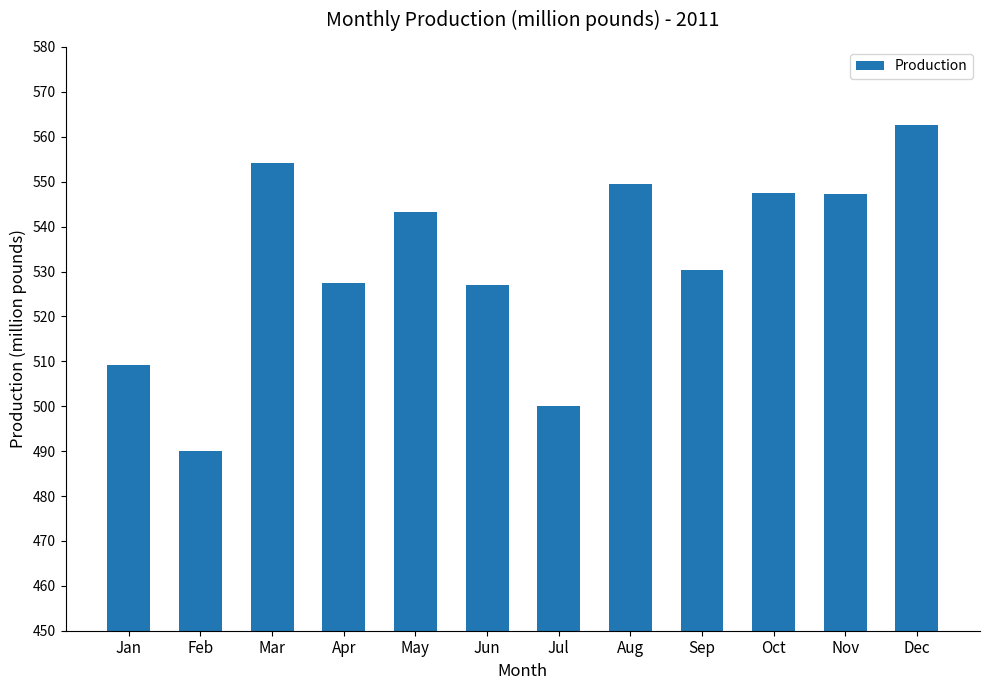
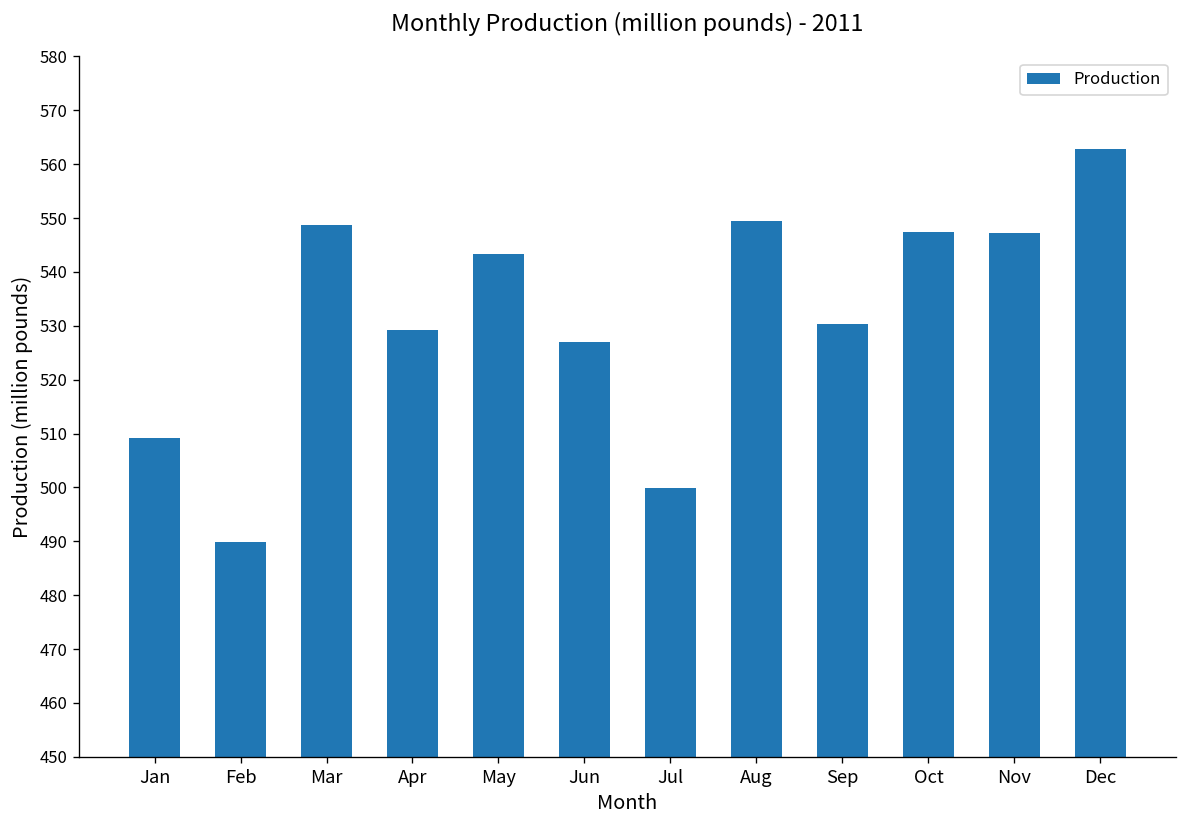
Mar: 554 -> 549
Apr: 527 -> 529
